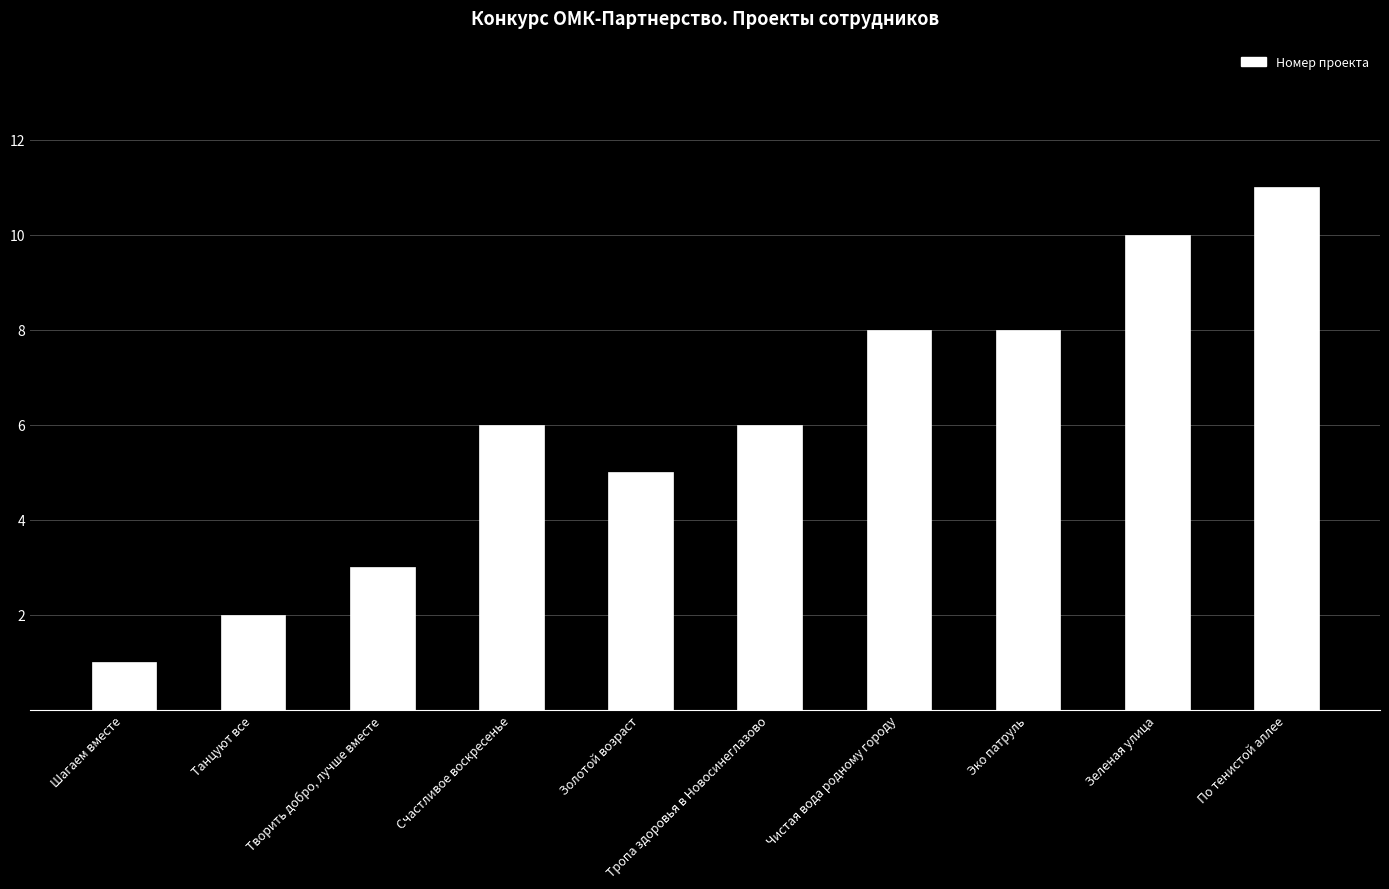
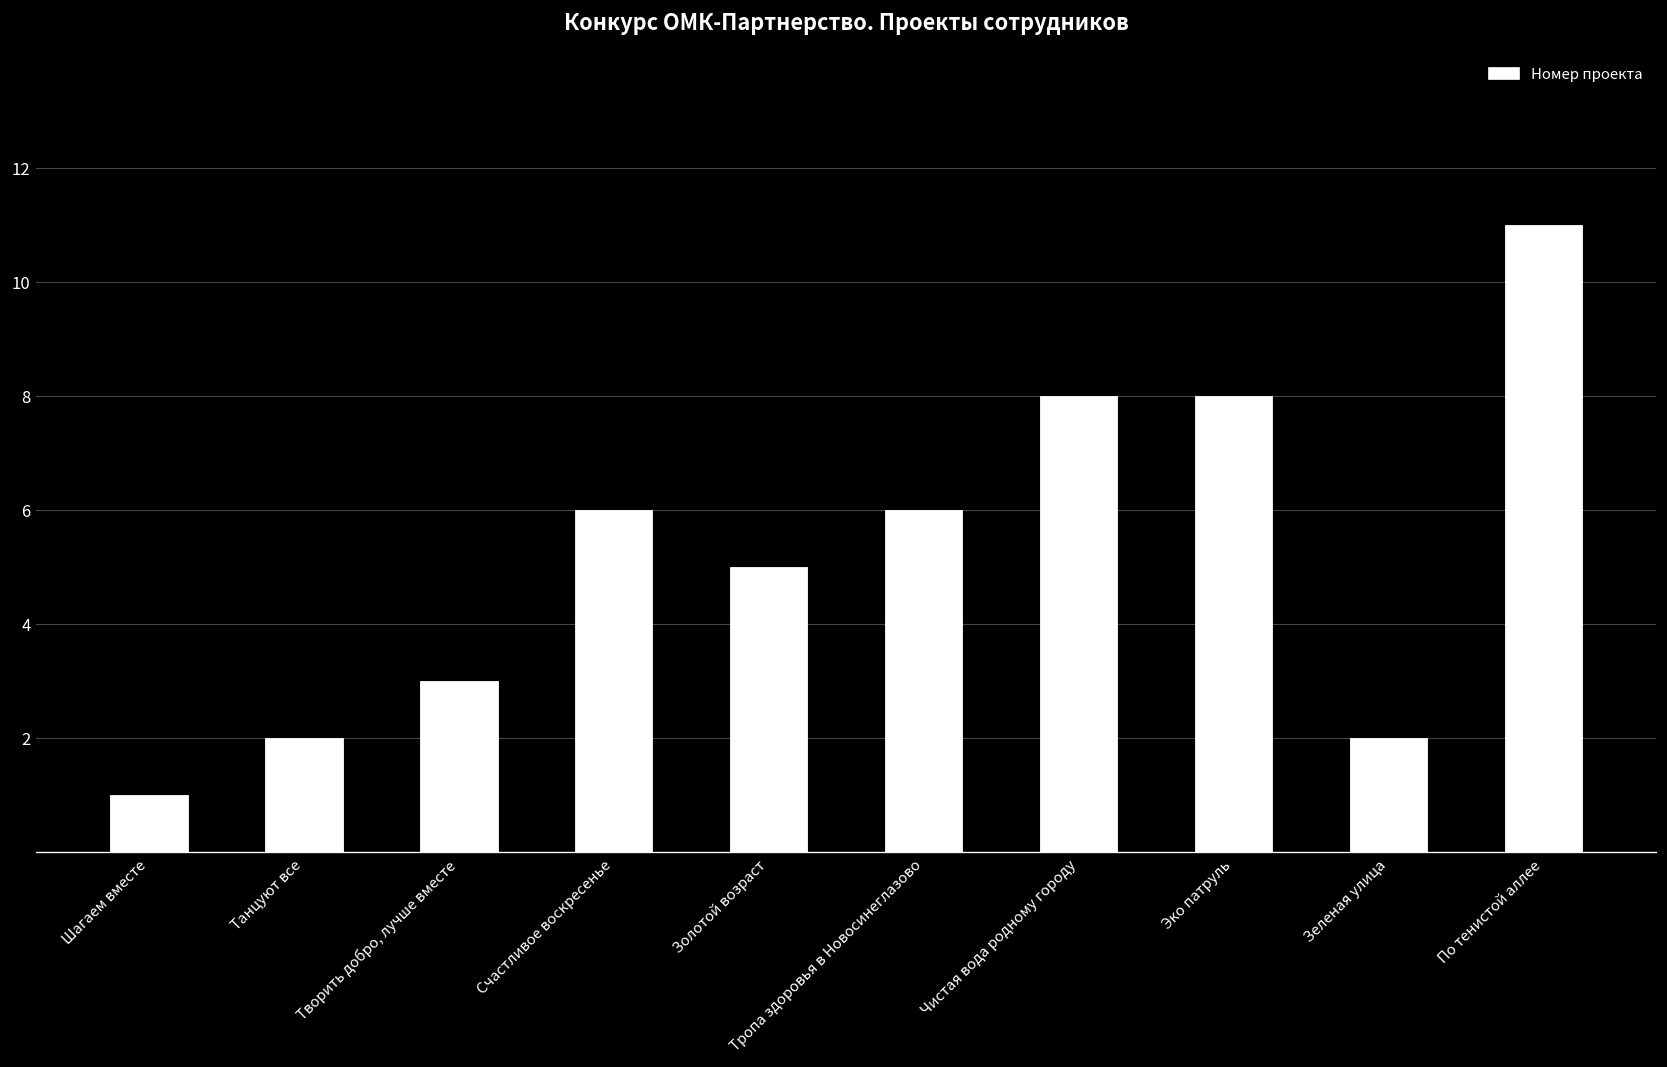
Зеленая улица: 10 -> 2
